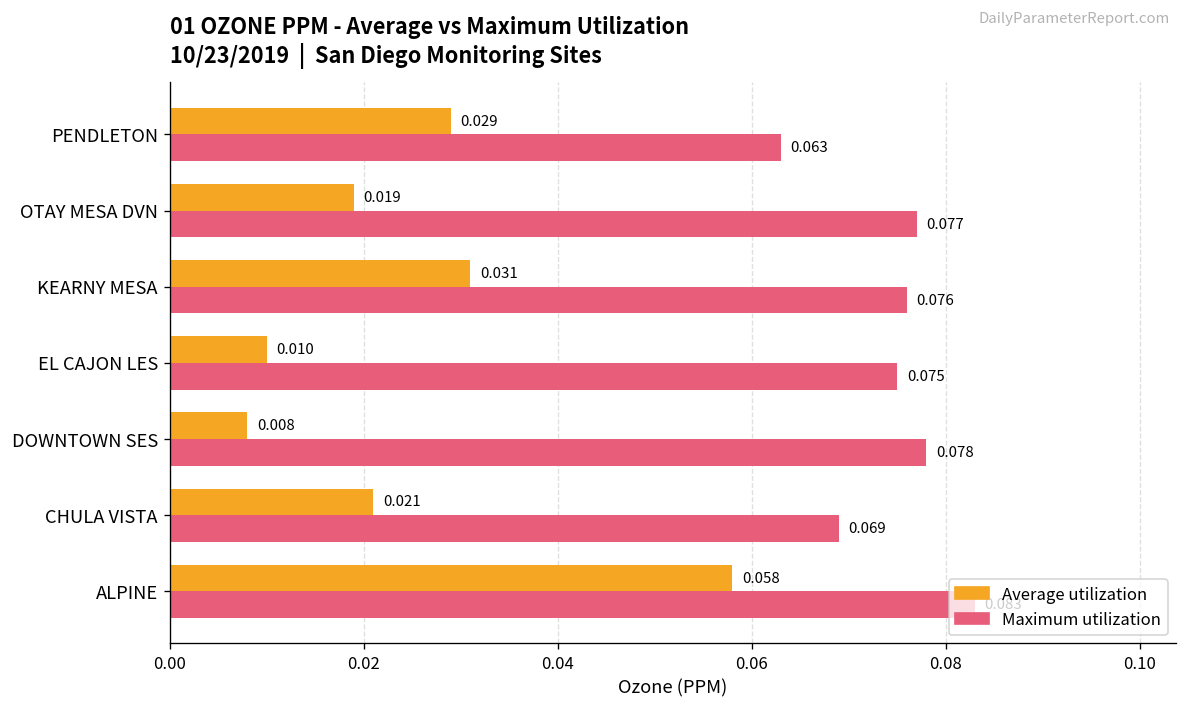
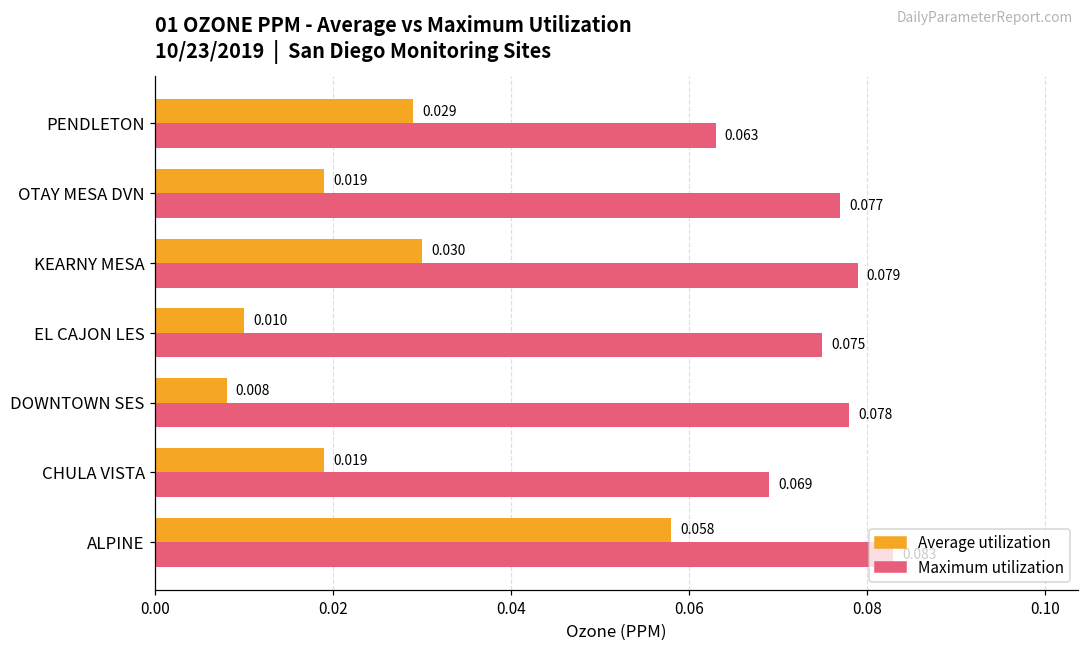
Average utilization, KEARNY MESA: 0.031 -> 0.030
Maximum utilization, KEARNY MESA: 0.076 -> 0.079
Average utilization, CHULA VISTA: 0.021 -> 0.019
